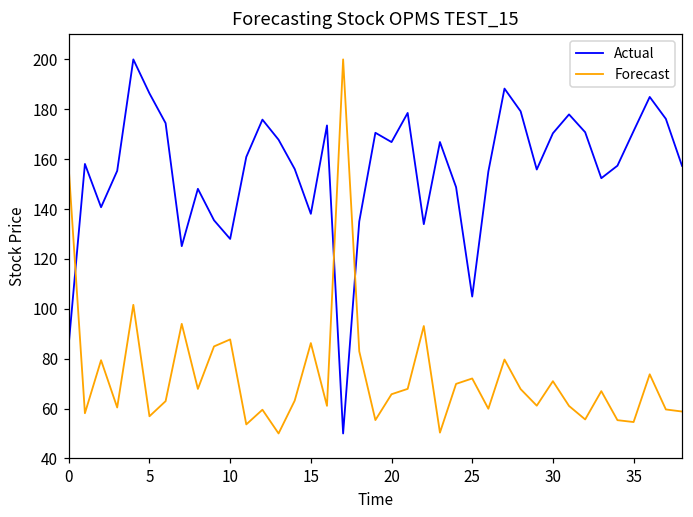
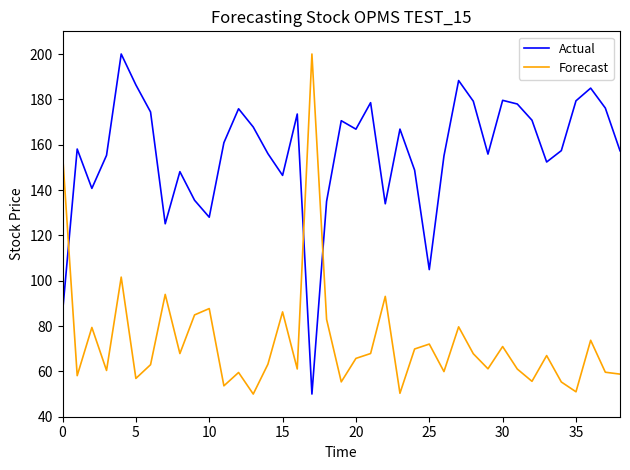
Actual, 15: 138 -> 146
Actual, 30: 170 -> 180
Actual, 35: 171 -> 179
Forecast, 35: 55 -> 51
